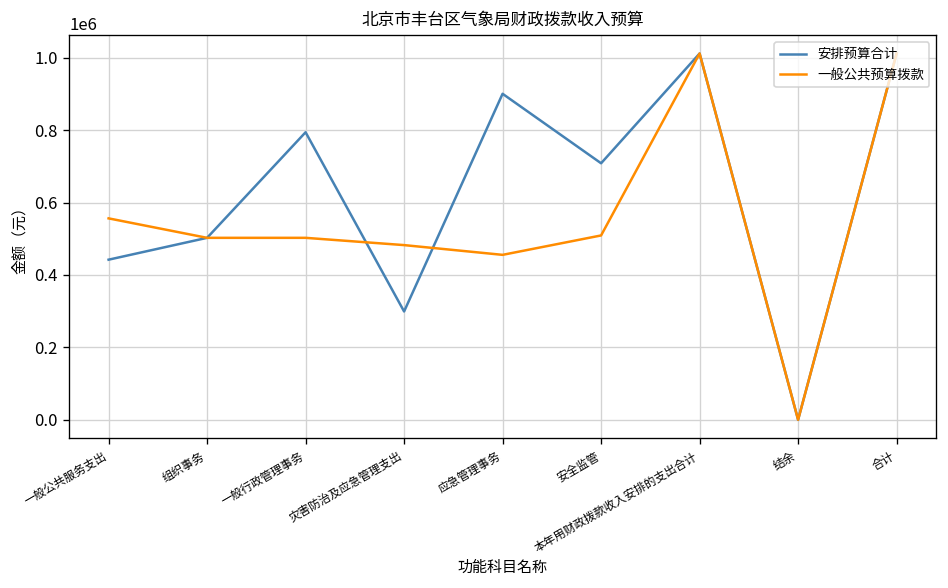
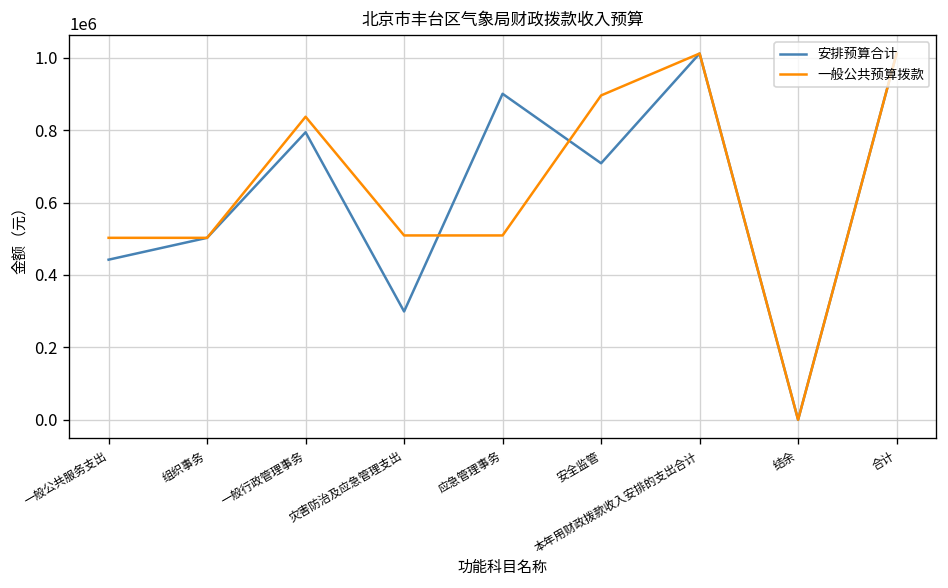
一般公共预算拨款, 一般公共服务支出: 560000 -> 500000
一般公共预算拨款, 一般行政管理事务: 500000 -> 840000
一般公共预算拨款, 灾害防治及应急管理支出: 480000 -> 510000
一般公共预算拨款, 应急管理事务: 460000 -> 510000
一般公共预算拨款, 安全监管: 510000 -> 900000
